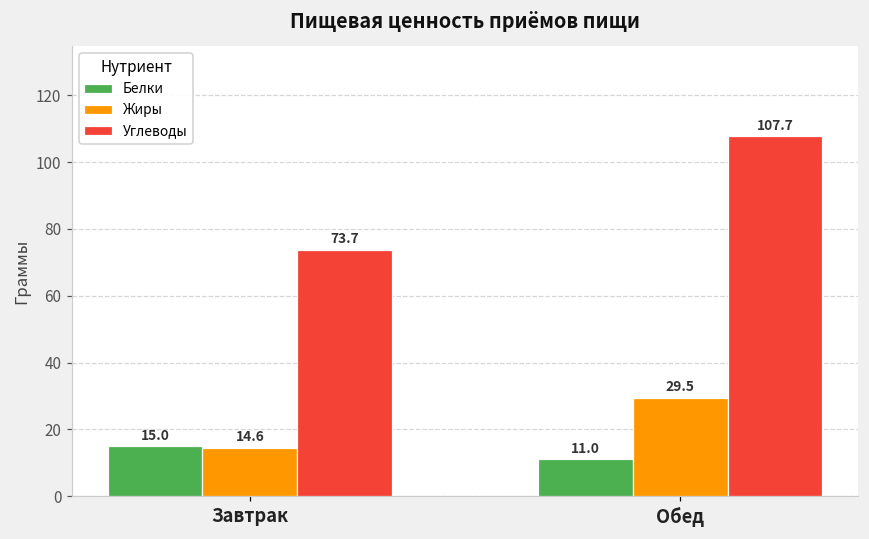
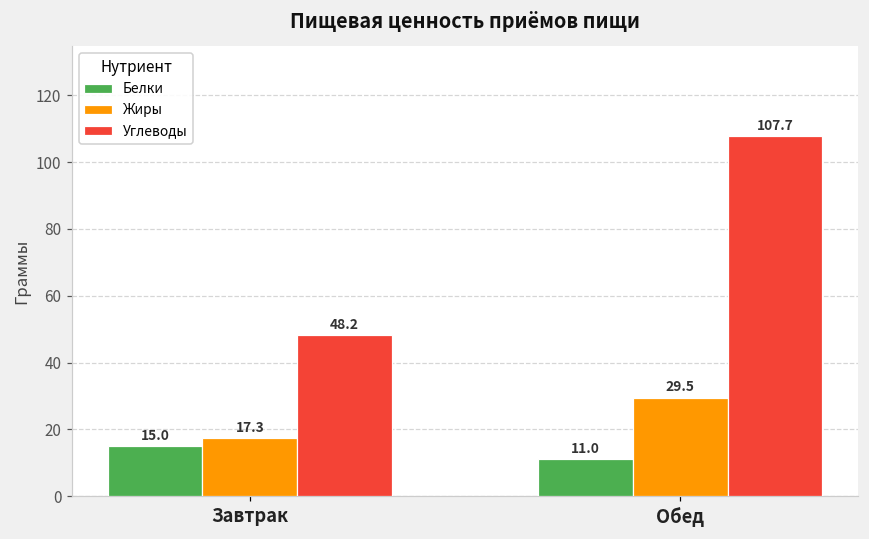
Жиры, Завтрак: 14.6 -> 17.3
Углеводы, Завтрак: 73.7 -> 48.2
